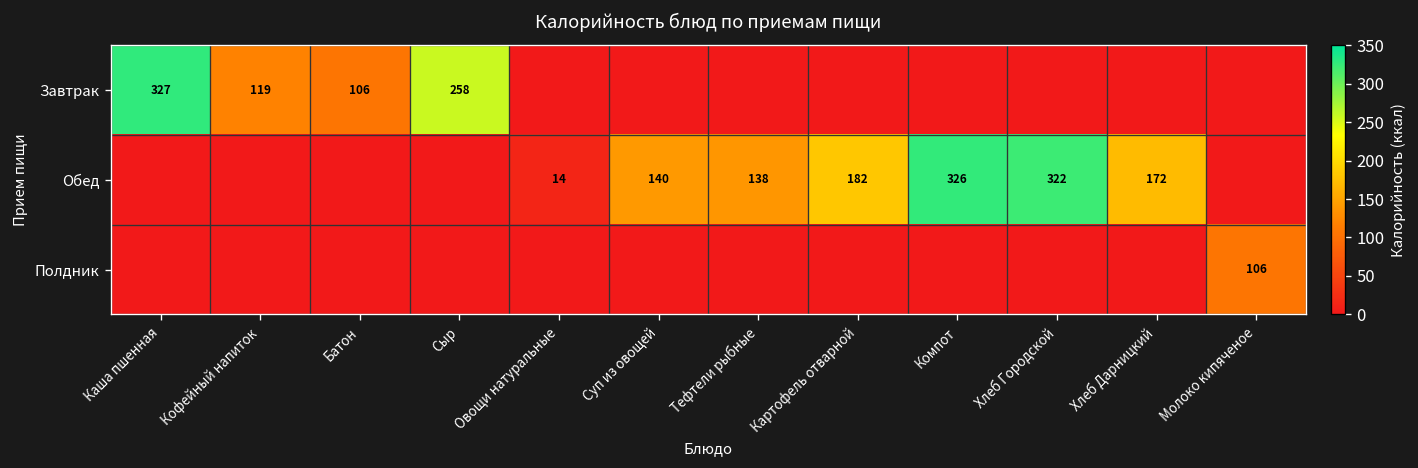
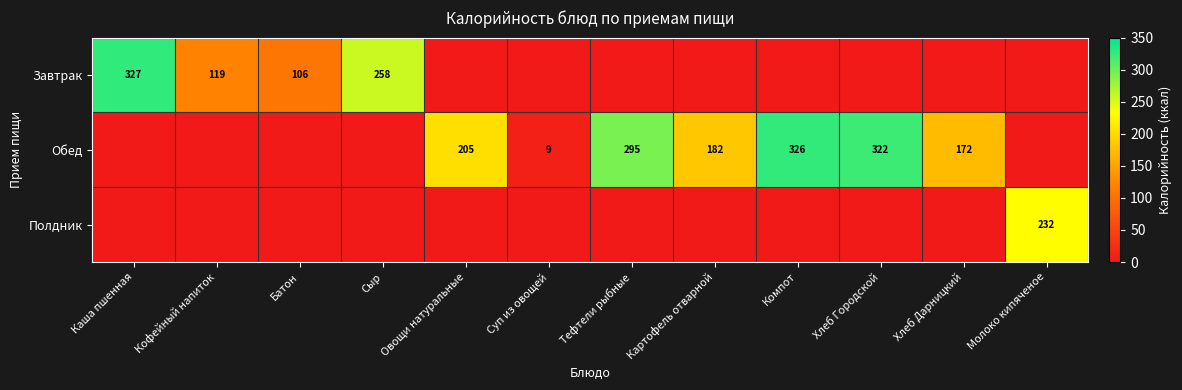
Обед, Овощи натуральные: 14 -> 205
Обед, Суп из овощей: 140 -> 9
Обед, Тефтели рыбные: 138 -> 295
Полдник, Молоко кипяченое: 106 -> 232
